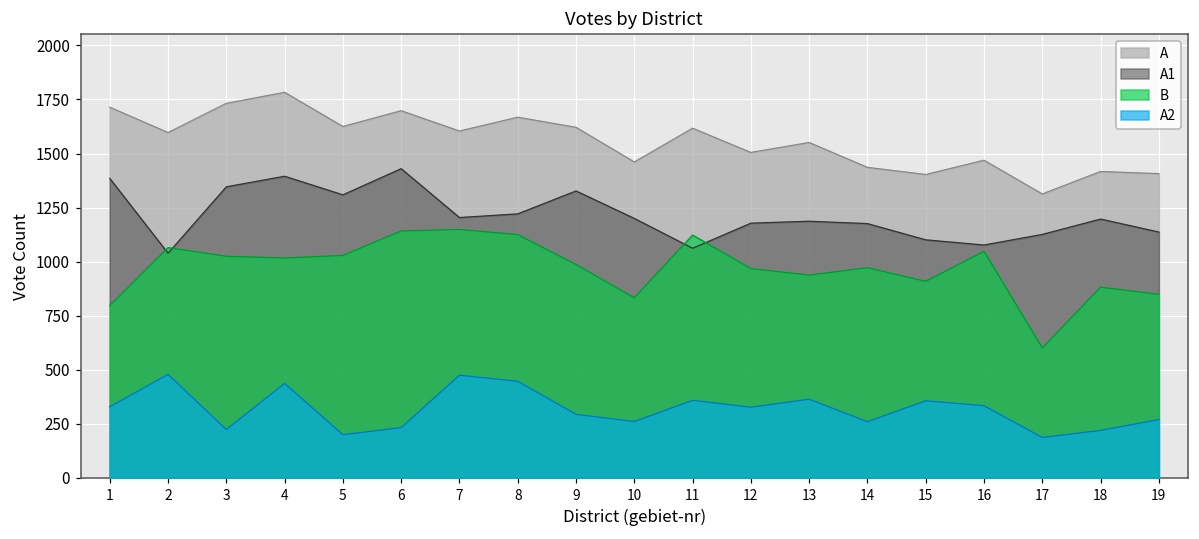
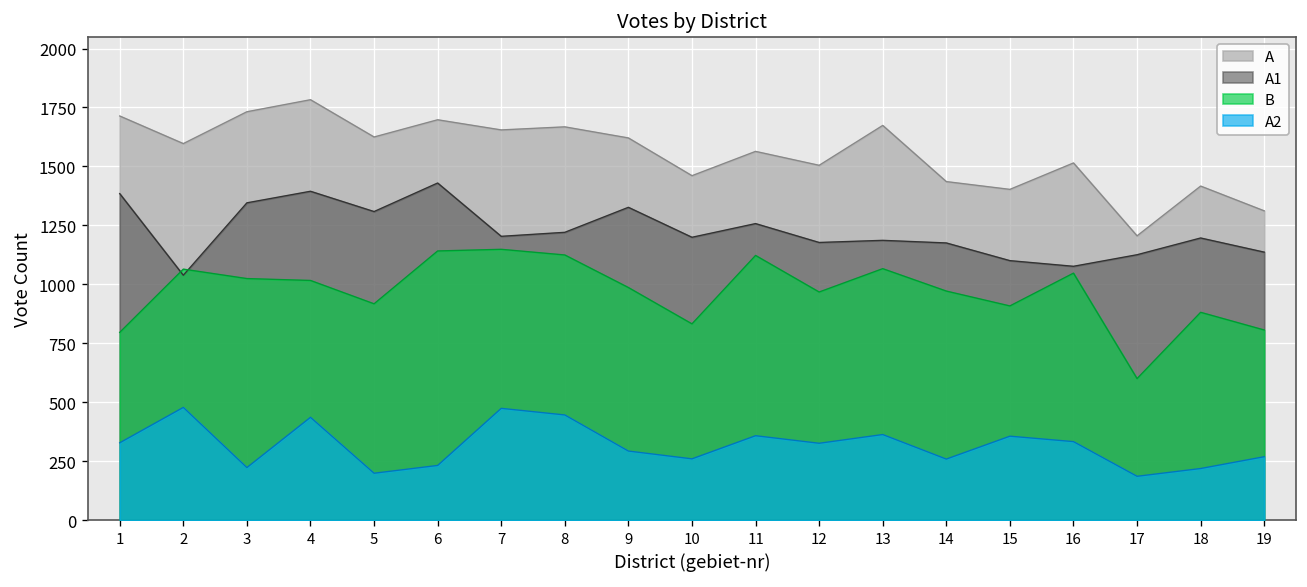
B, 5: 1030 -> 920
A, 7: 1600 -> 1660
A, 11: 1620 -> 1560
A1, 11: 1060 -> 1260
A, 13: 1550 -> 1670
B, 13: 940 -> 1070
A, 16: 1470 -> 1520
A, 17: 1310 -> 1210
A, 19: 1410 -> 1310
B, 19: 850 -> 810
